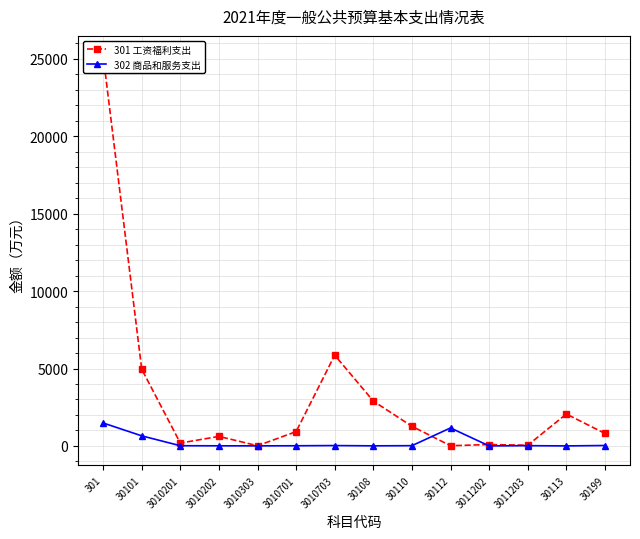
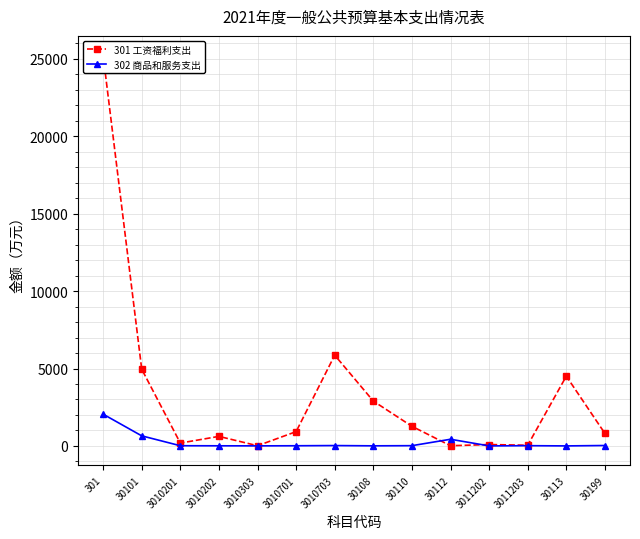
302 商品和服务支出, 301: 1500 -> 2100
302 商品和服务支出, 30112: 1200 -> 400
301 工资福利支出, 30113: 2100 -> 4500
